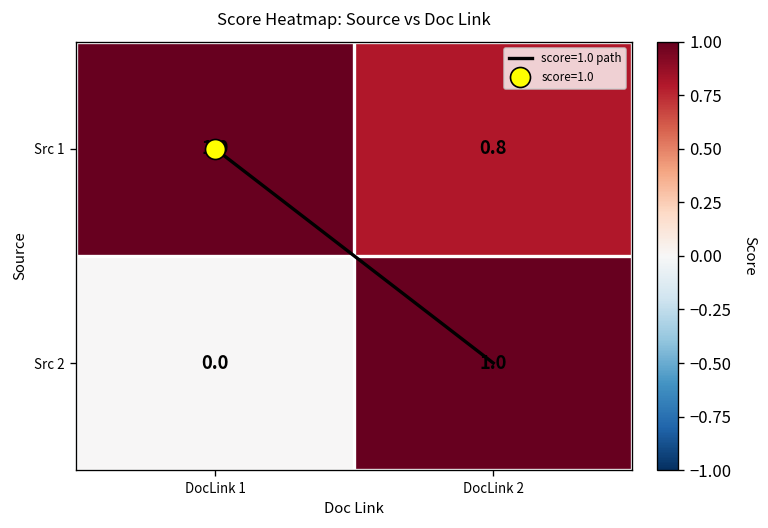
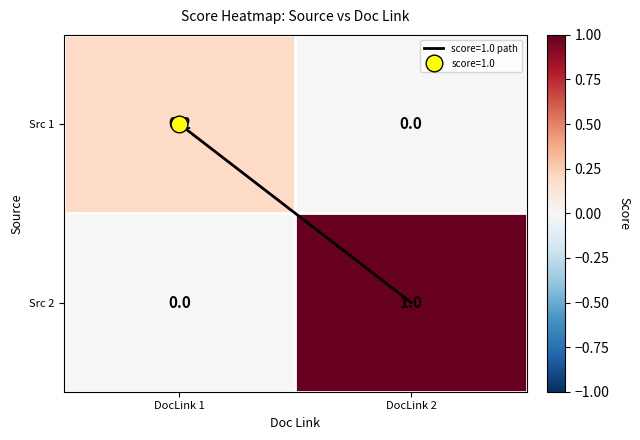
Src 1, DocLink 1: 1.0 -> 0.2
Src 1, DocLink 2: 0.8 -> 0.0
